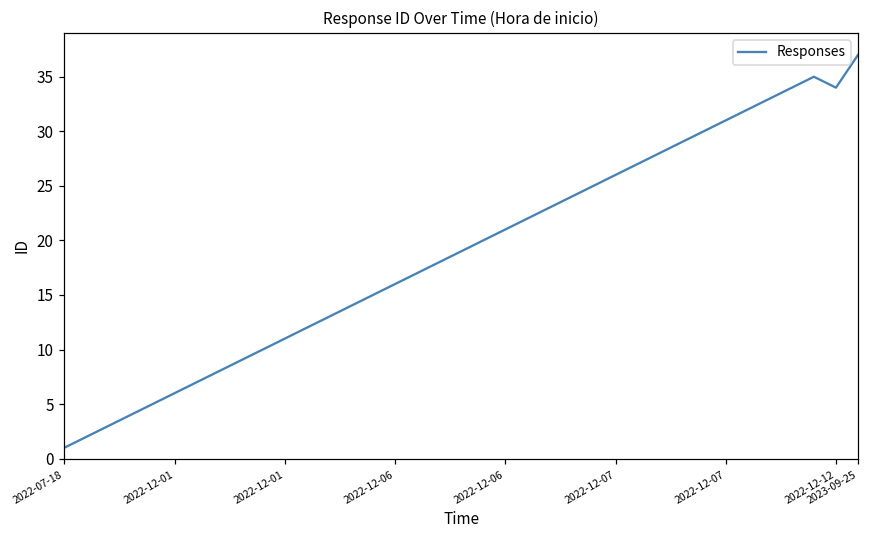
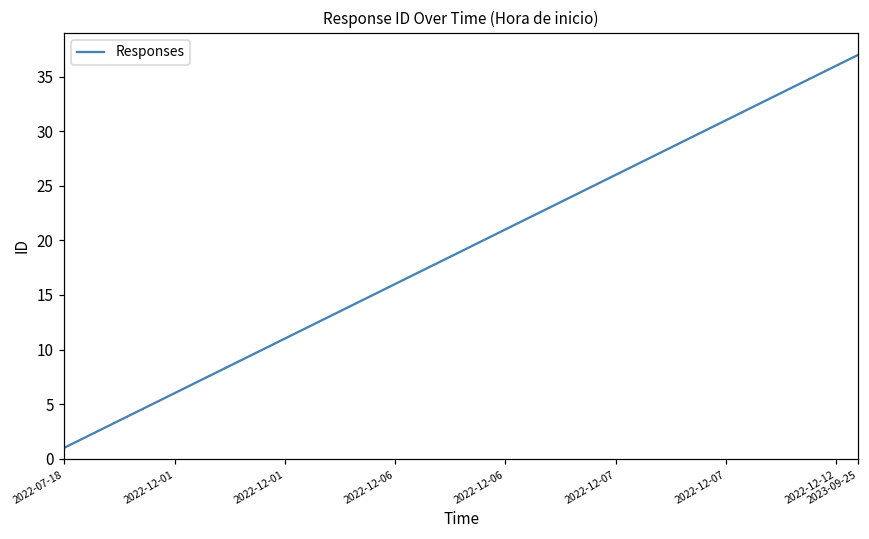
2022-12-12: 34 -> 36
